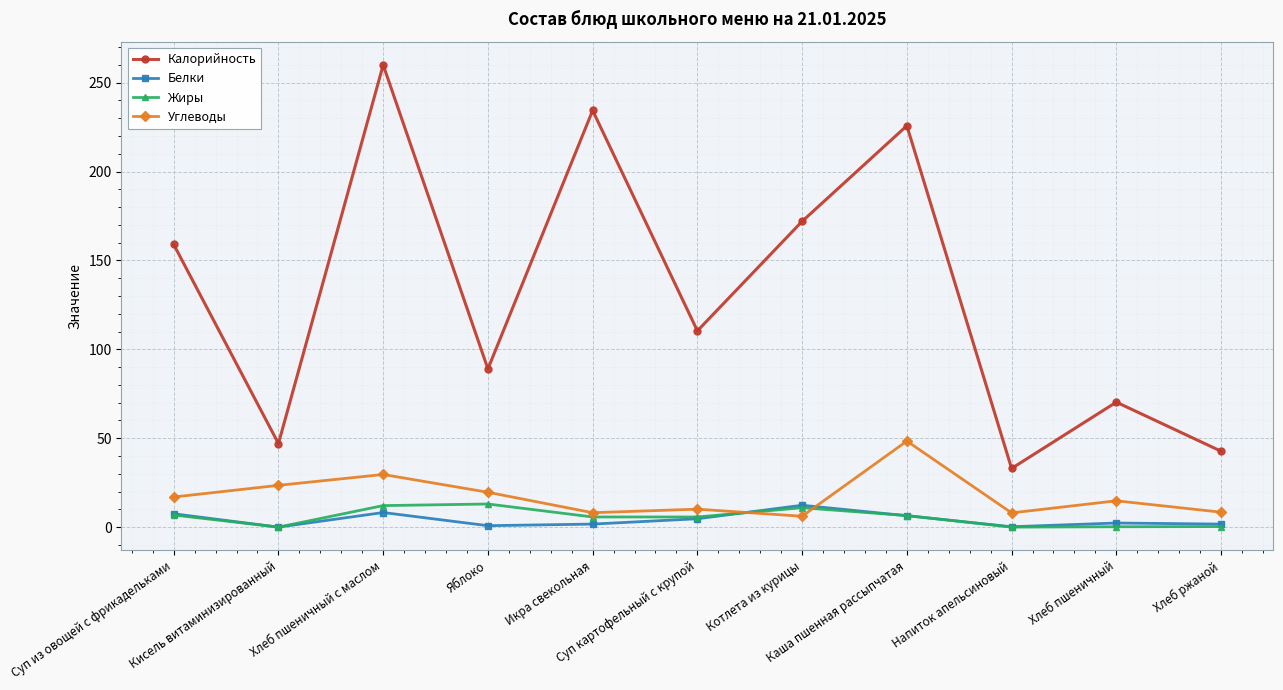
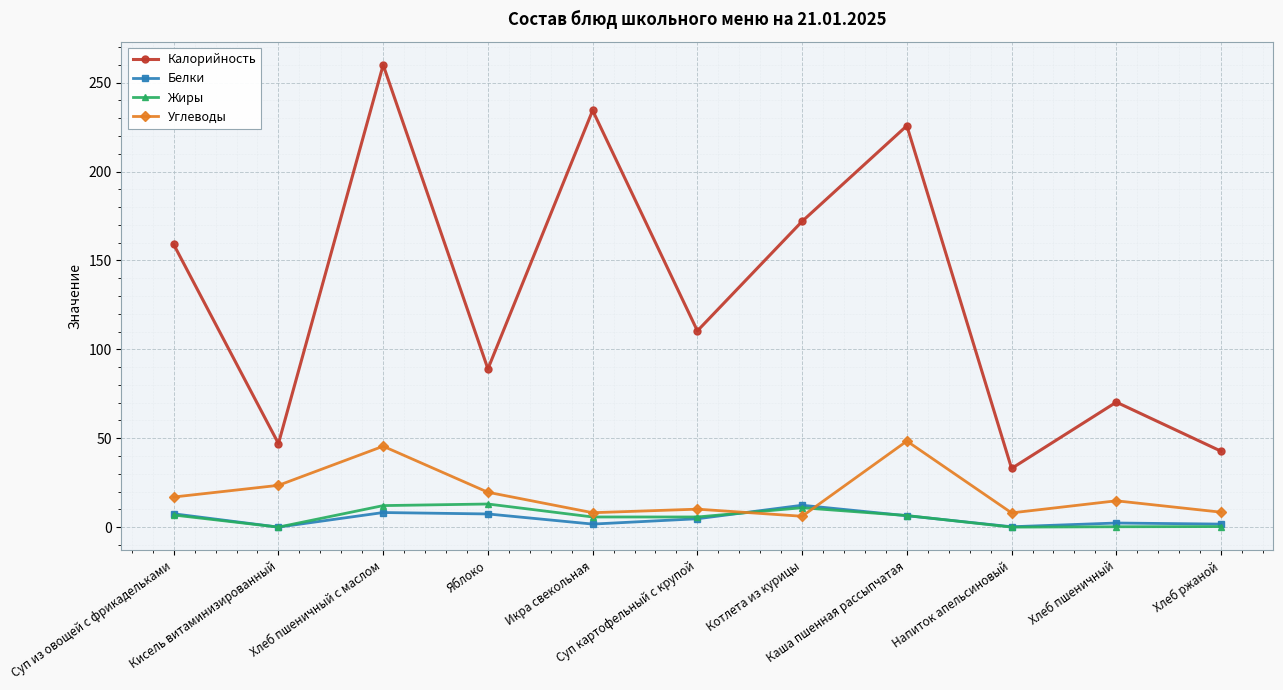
Углеводы, Хлеб пшеничный с маслом: 30 -> 46
Белки, Яблоко: 1 -> 7
